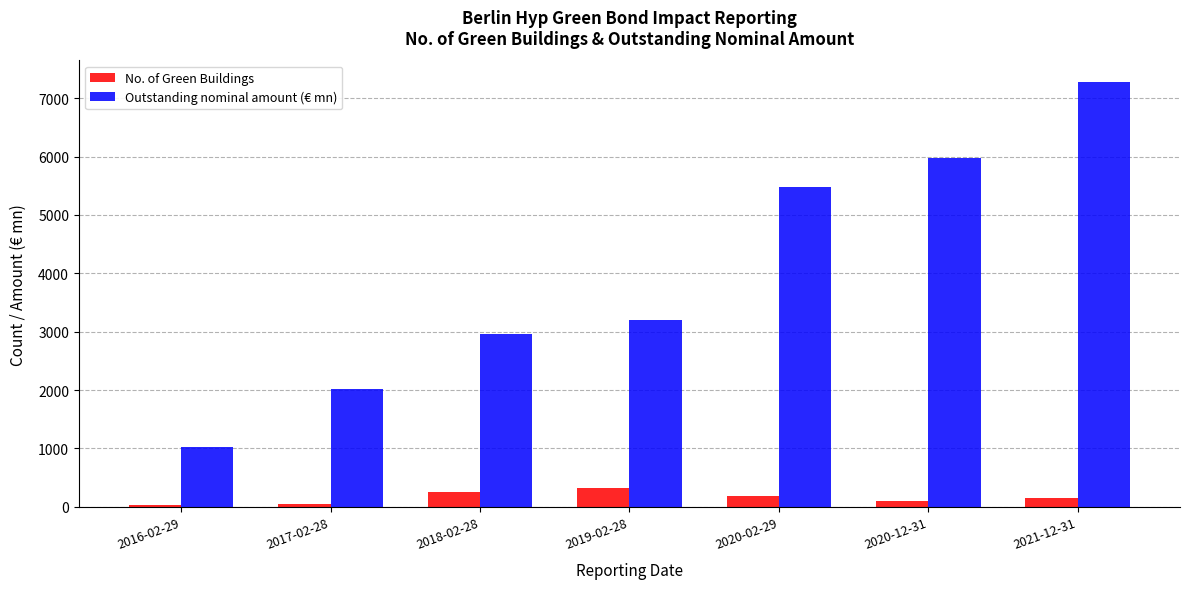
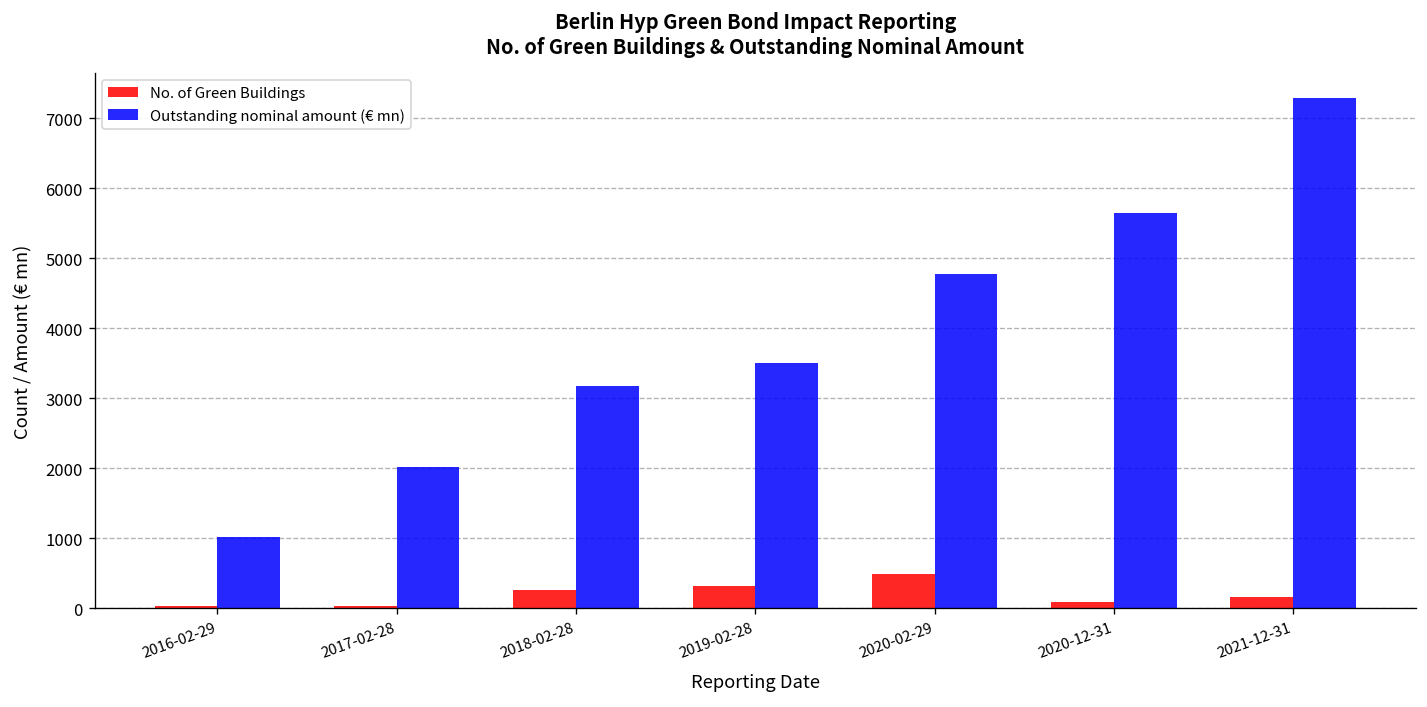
Outstanding nominal amount (€ mn), 2018-02-28: 3000 -> 3200
Outstanding nominal amount (€ mn), 2019-02-28: 3200 -> 3500
No. of Green Buildings, 2020-02-29: 200 -> 500
Outstanding nominal amount (€ mn), 2020-02-29: 5500 -> 4800
Outstanding nominal amount (€ mn), 2020-12-31: 6000 -> 5600
